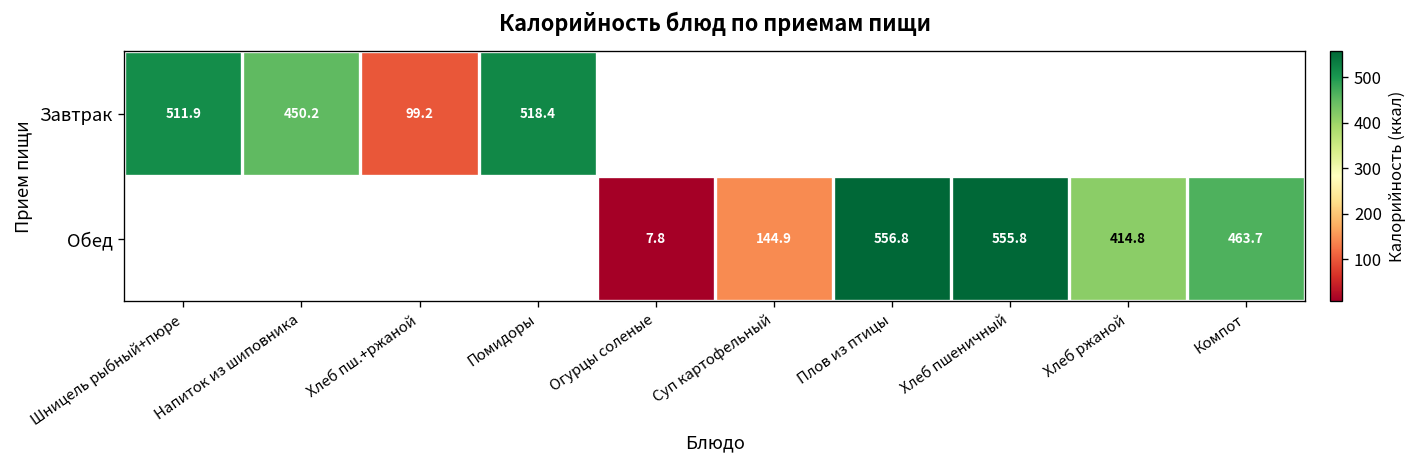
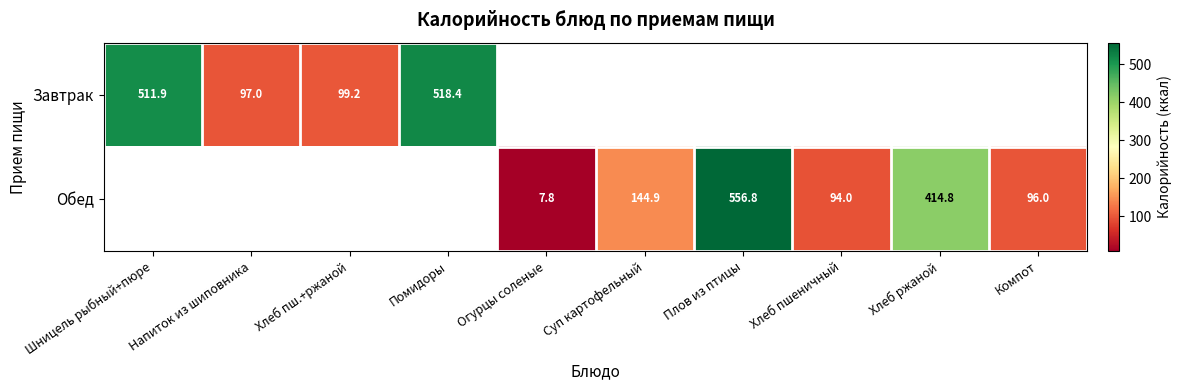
Завтрак, Напиток из шиповника: 450.2 -> 97.0
Обед, Хлеб пшеничный: 555.8 -> 94.0
Обед, Компот: 463.7 -> 96.0
